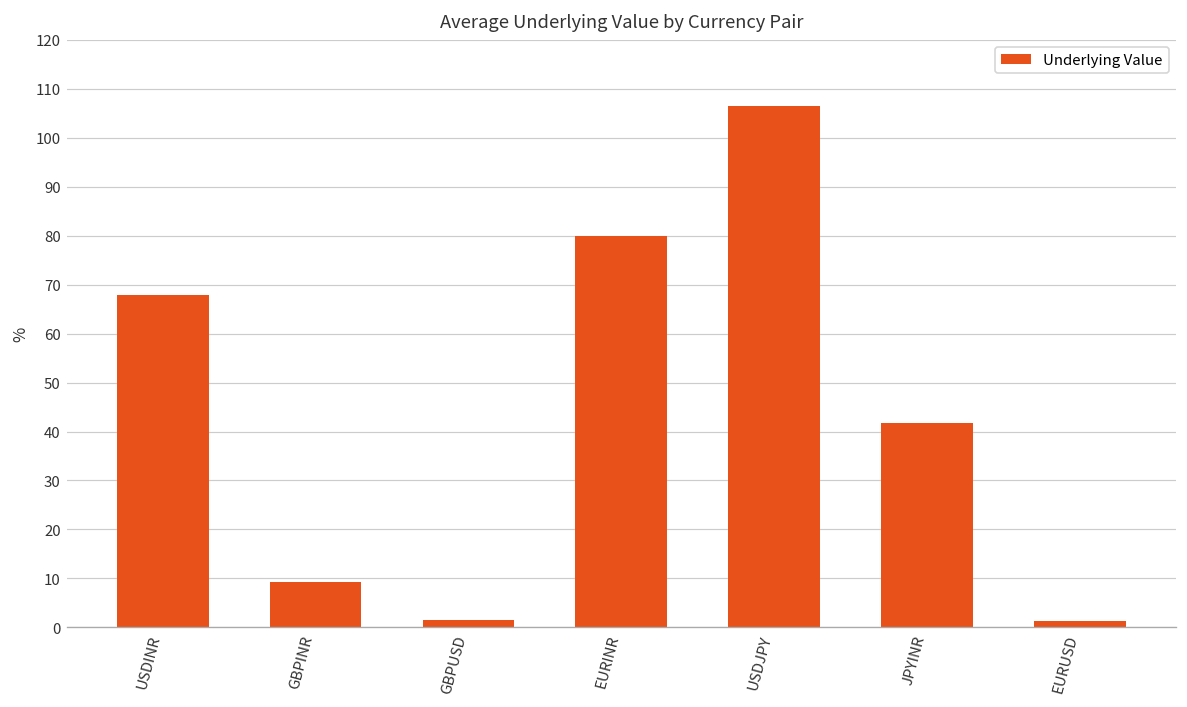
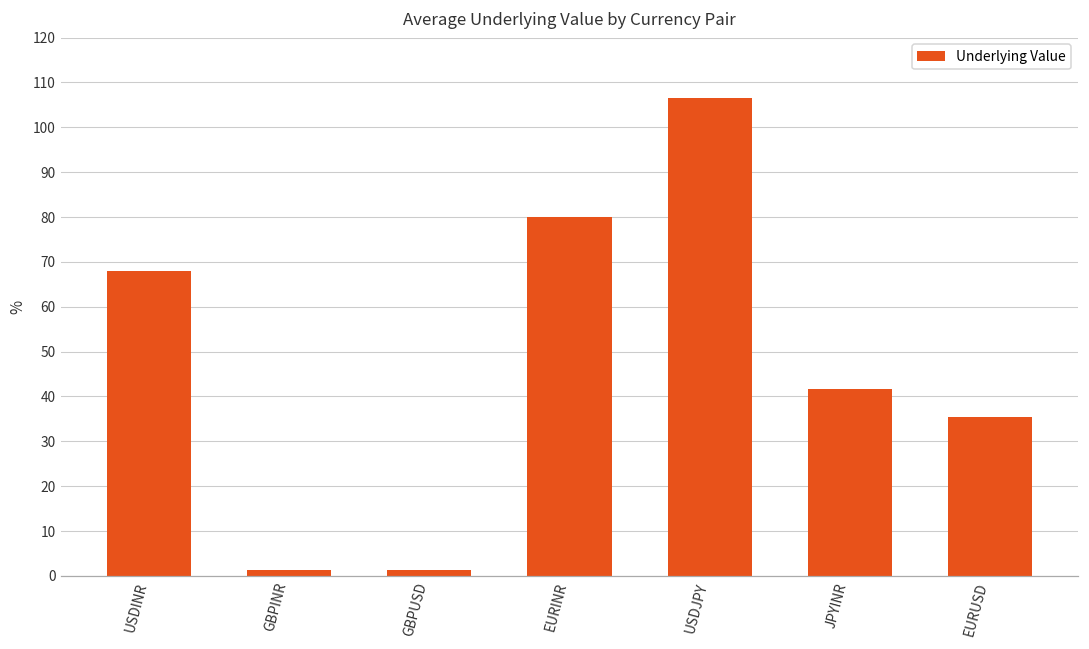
GBPINR: 9 -> 1
EURUSD: 1 -> 35
